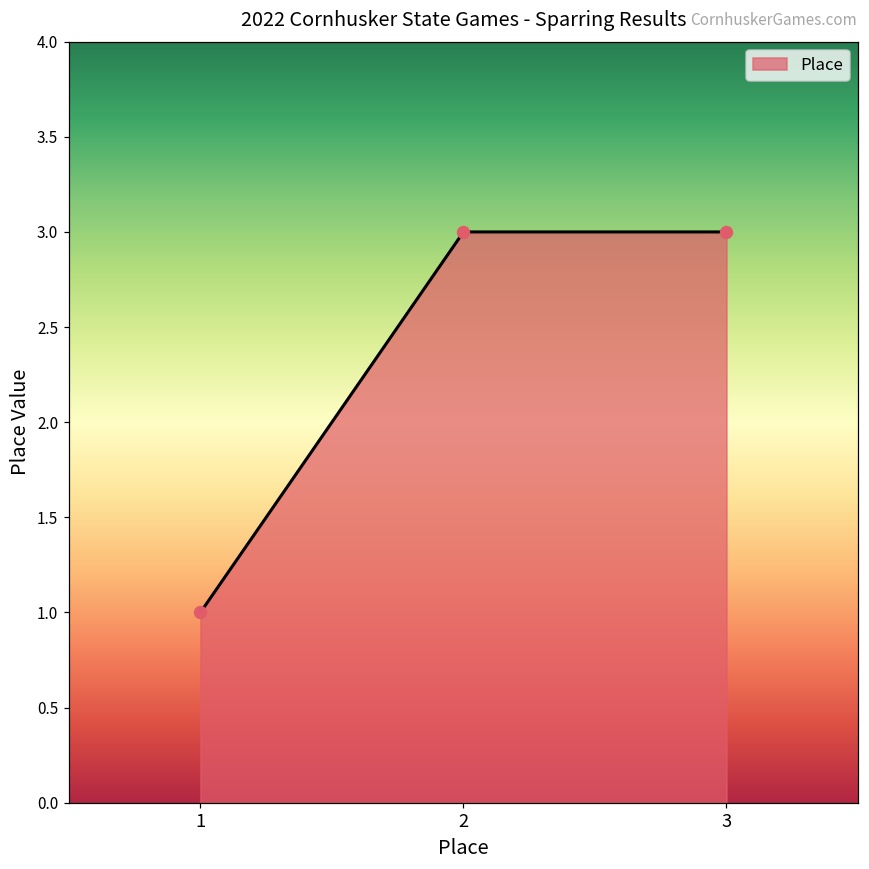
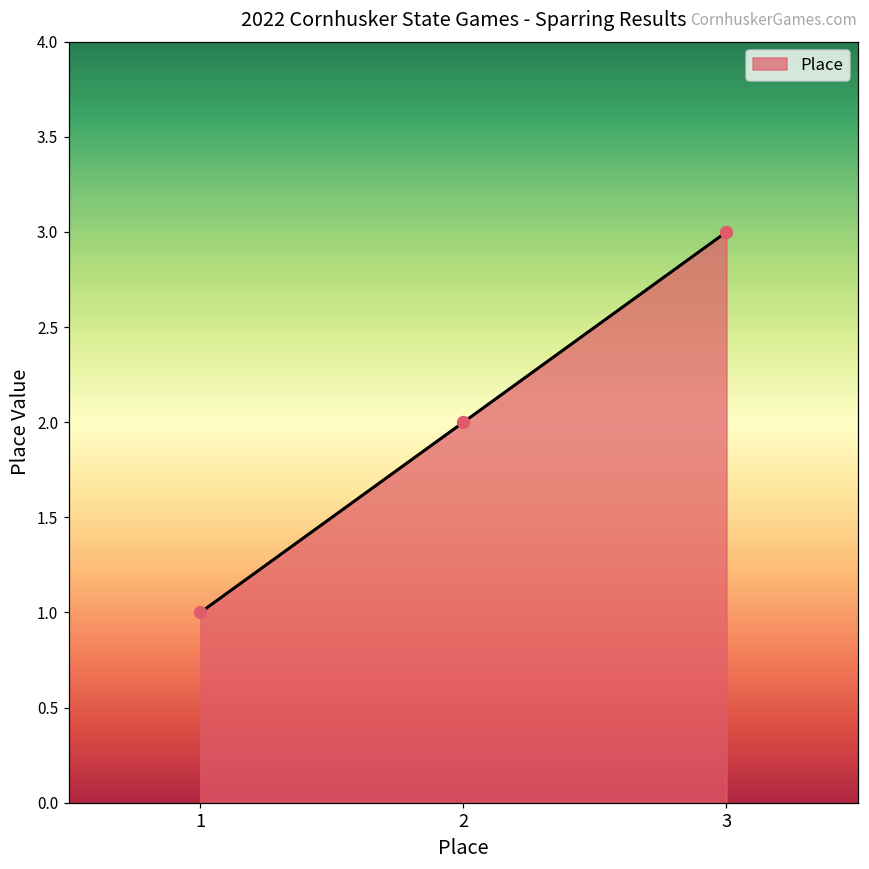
2: 3 -> 2
